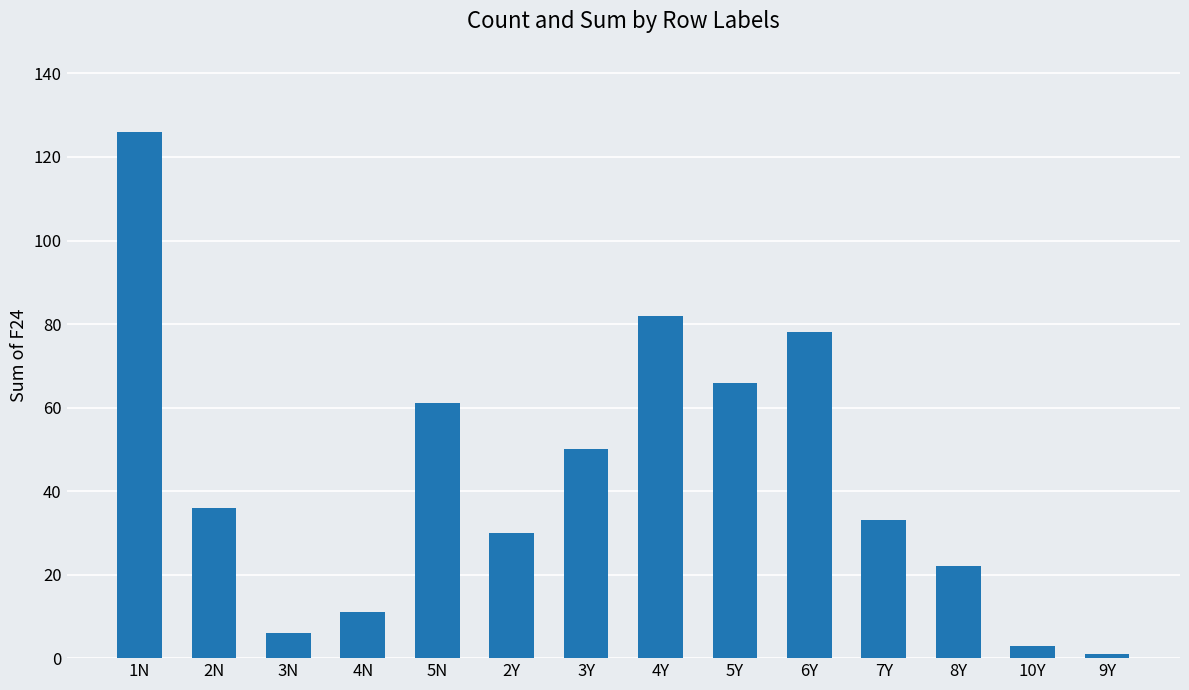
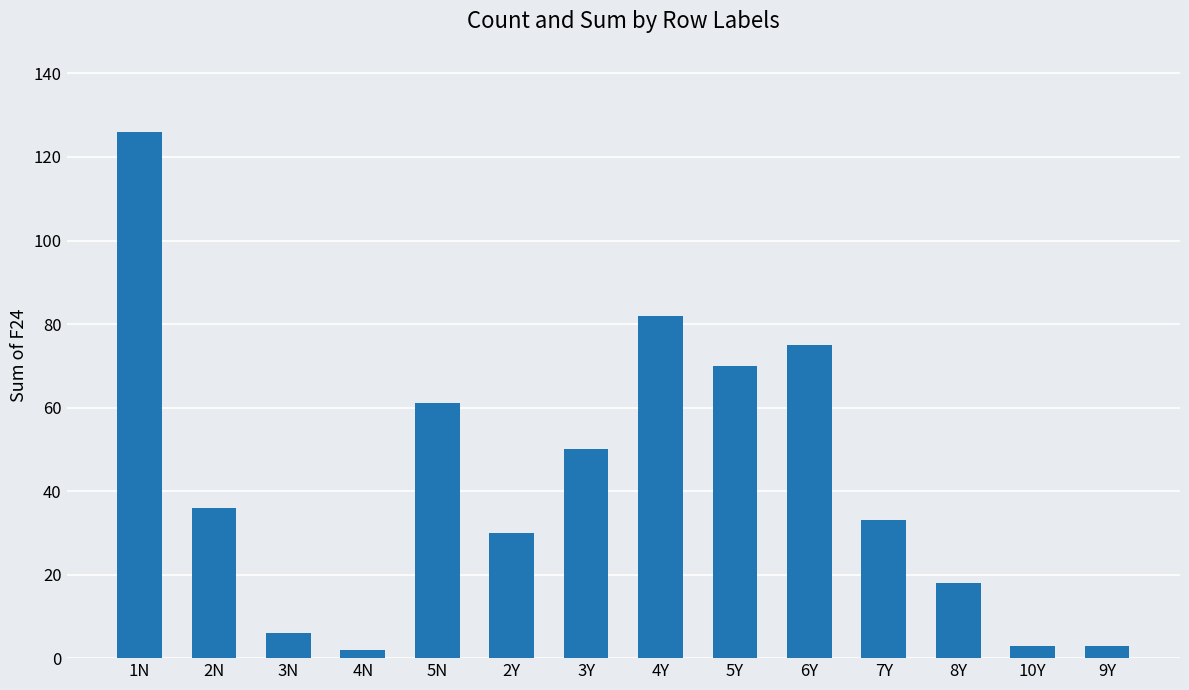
4N: 11 -> 2
5Y: 66 -> 70
6Y: 78 -> 75
8Y: 22 -> 18
9Y: 1 -> 3
